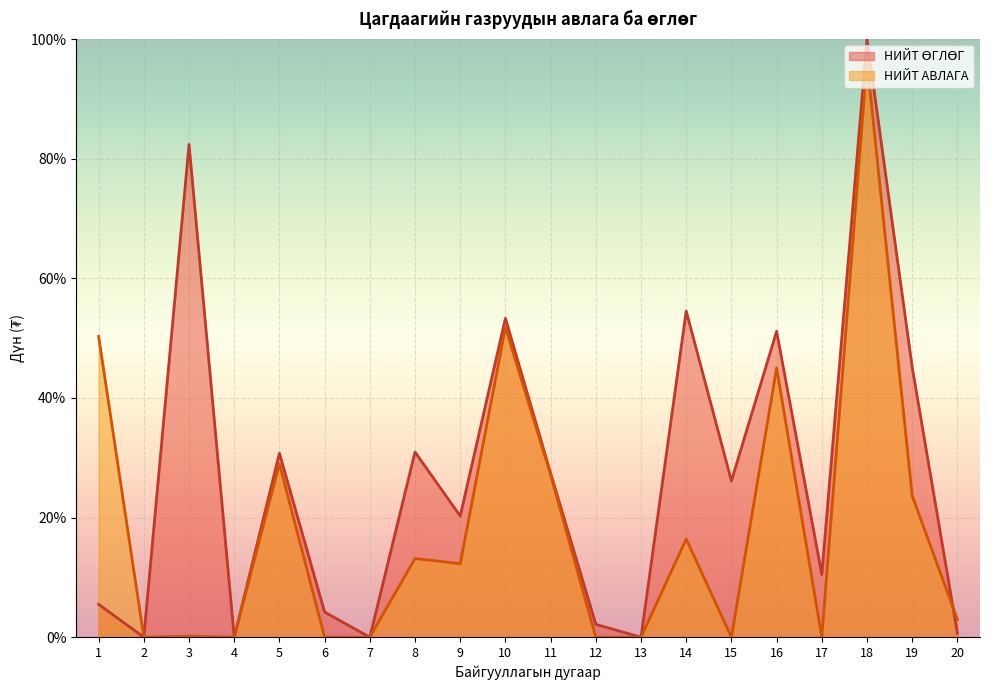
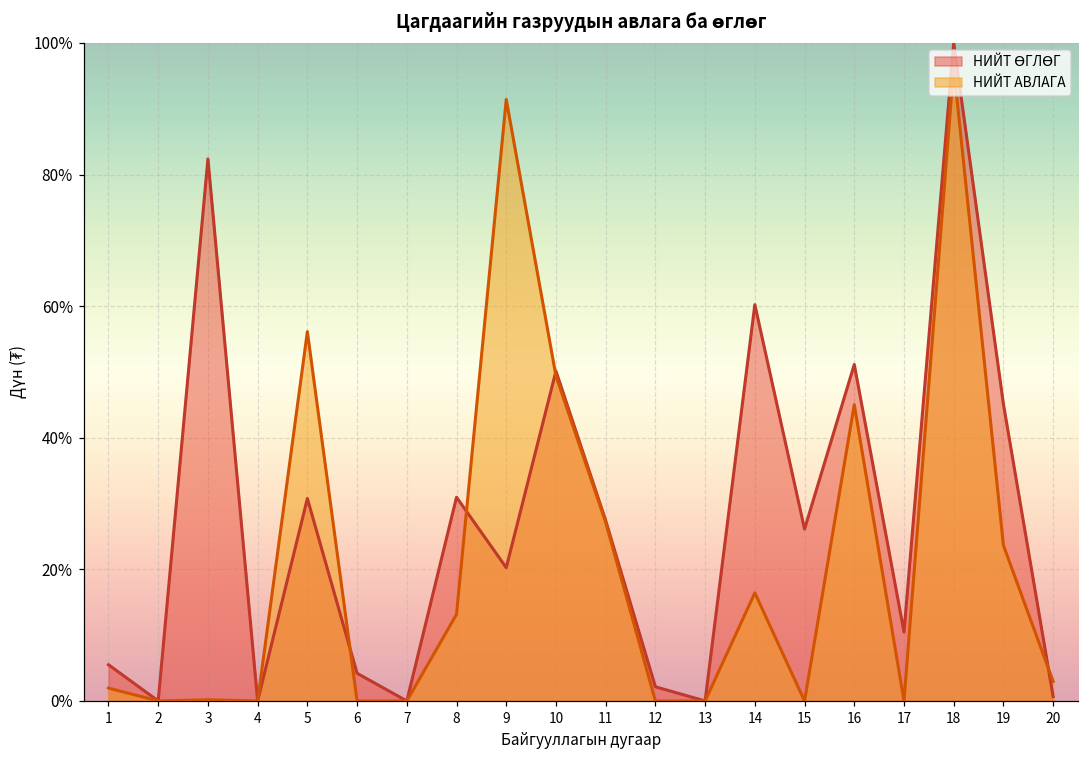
НИЙТ АВЛАГА, 1: 50% -> 2%
НИЙТ АВЛАГА, 5: 29% -> 56%
НИЙТ АВЛАГА, 9: 12% -> 91%
НИЙТ ӨГЛӨГ, 10: 53% -> 50%
НИЙТ АВЛАГА, 10: 52% -> 49%
НИЙТ ӨГЛӨГ, 14: 55% -> 60%
